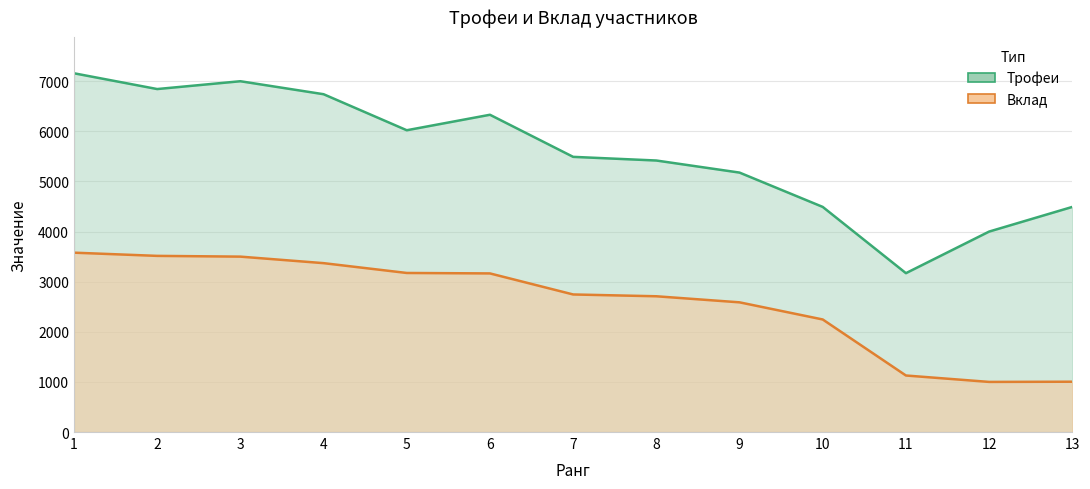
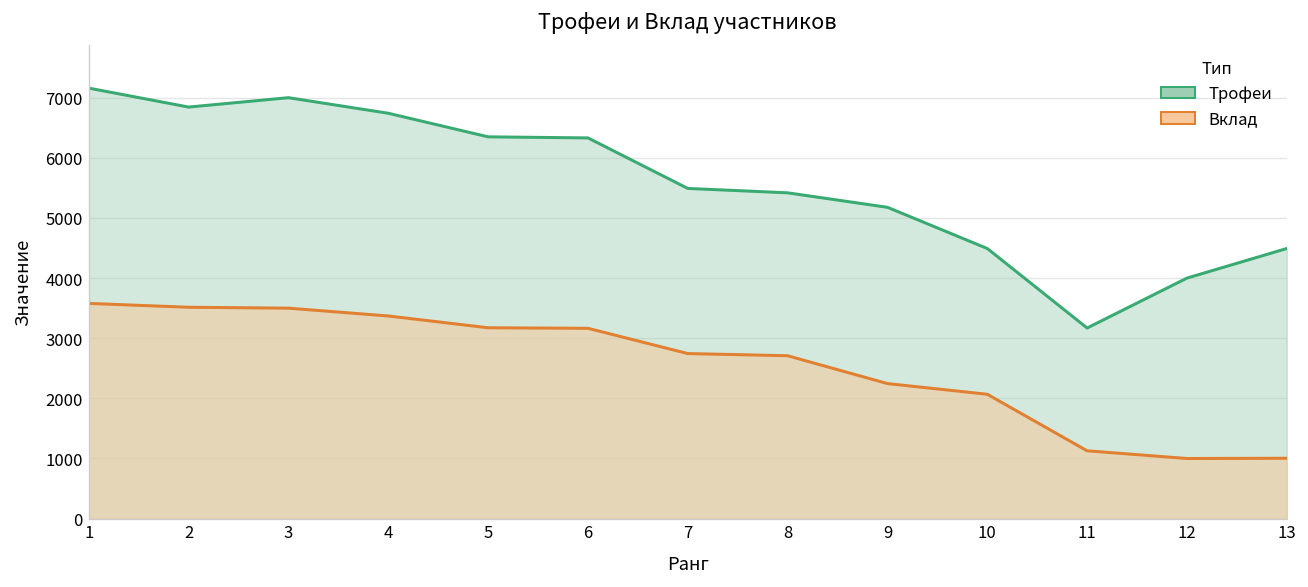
Трофеи, 5: 6000 -> 6300
Вклад, 9: 2600 -> 2200
Вклад, 10: 2200 -> 2100
